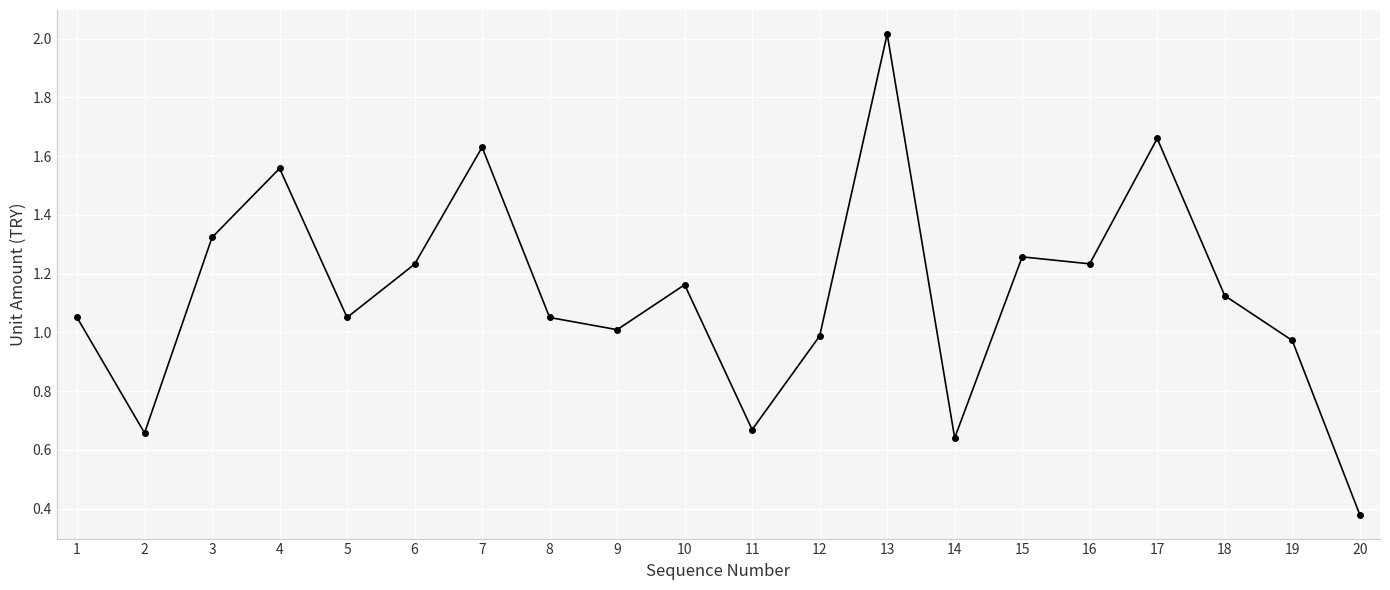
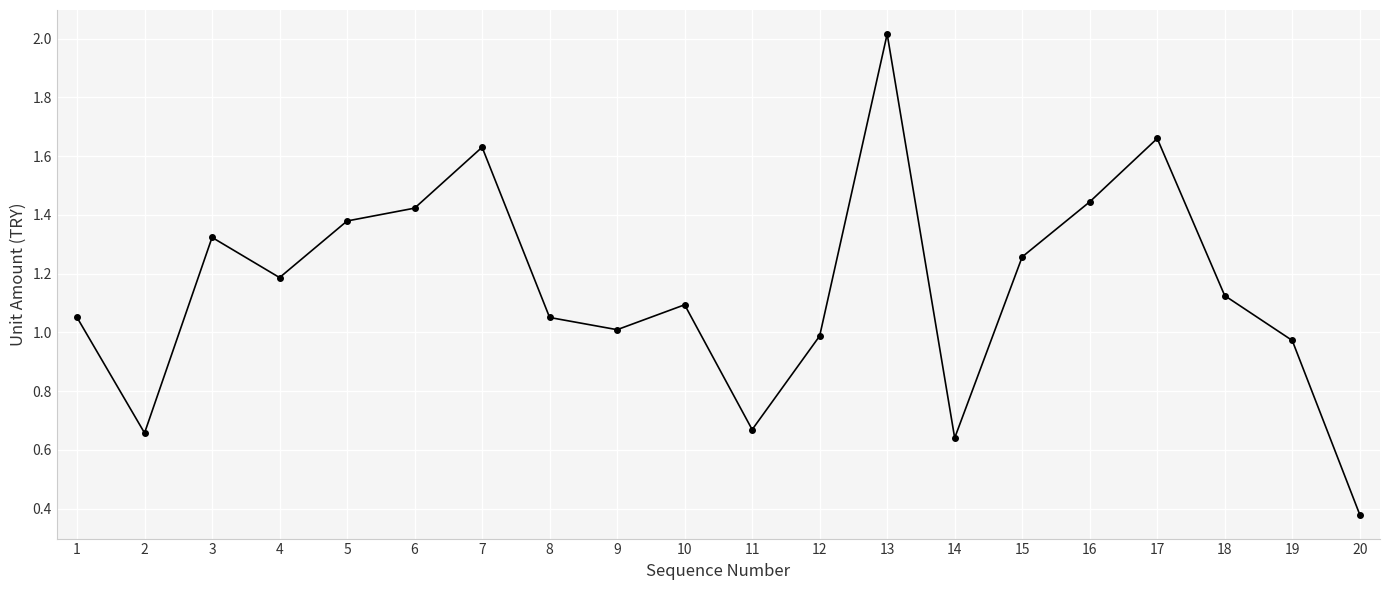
4: 1.56 -> 1.19
5: 1.05 -> 1.38
6: 1.23 -> 1.42
10: 1.16 -> 1.09
16: 1.23 -> 1.44
